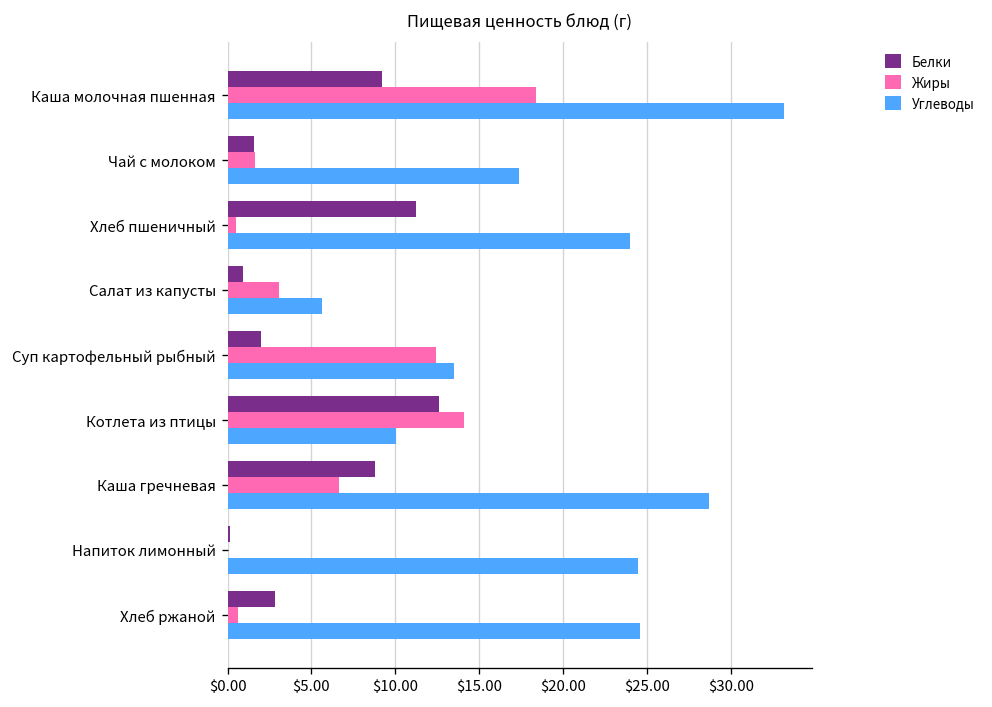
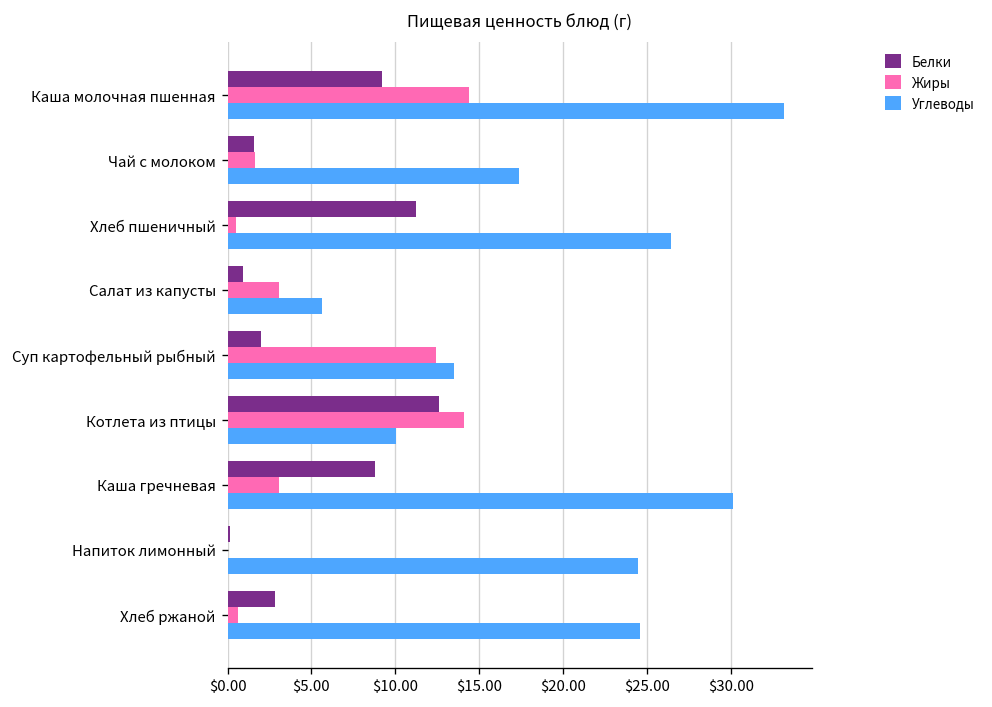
Жиры, Каша молочная пшенная: $18.4 -> $14.4
Углеводы, Хлеб пшеничный: $24.0 -> $26.4
Жиры, Каша гречневая: $6.6 -> $3.1
Углеводы, Каша гречневая: $28.7 -> $30.1
